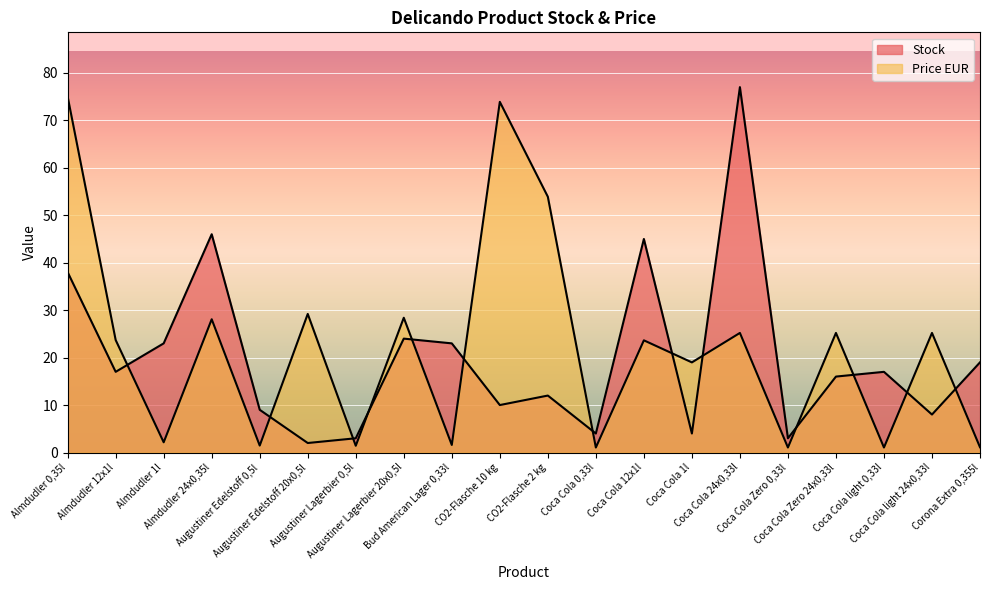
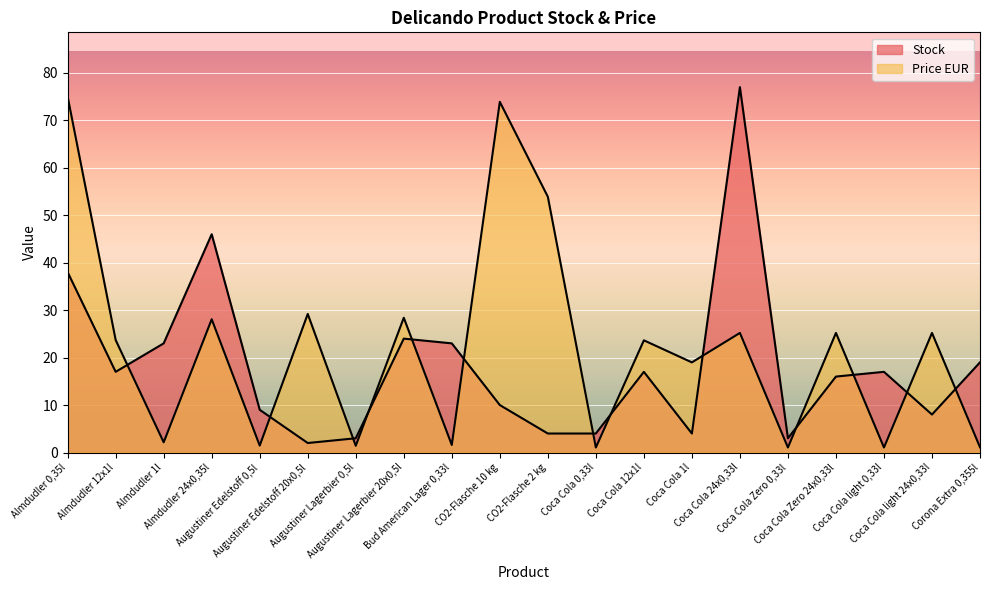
Stock, CO2-Flasche 2 kg: 12 -> 4
Stock, Coca Cola 12x1l: 45 -> 17
